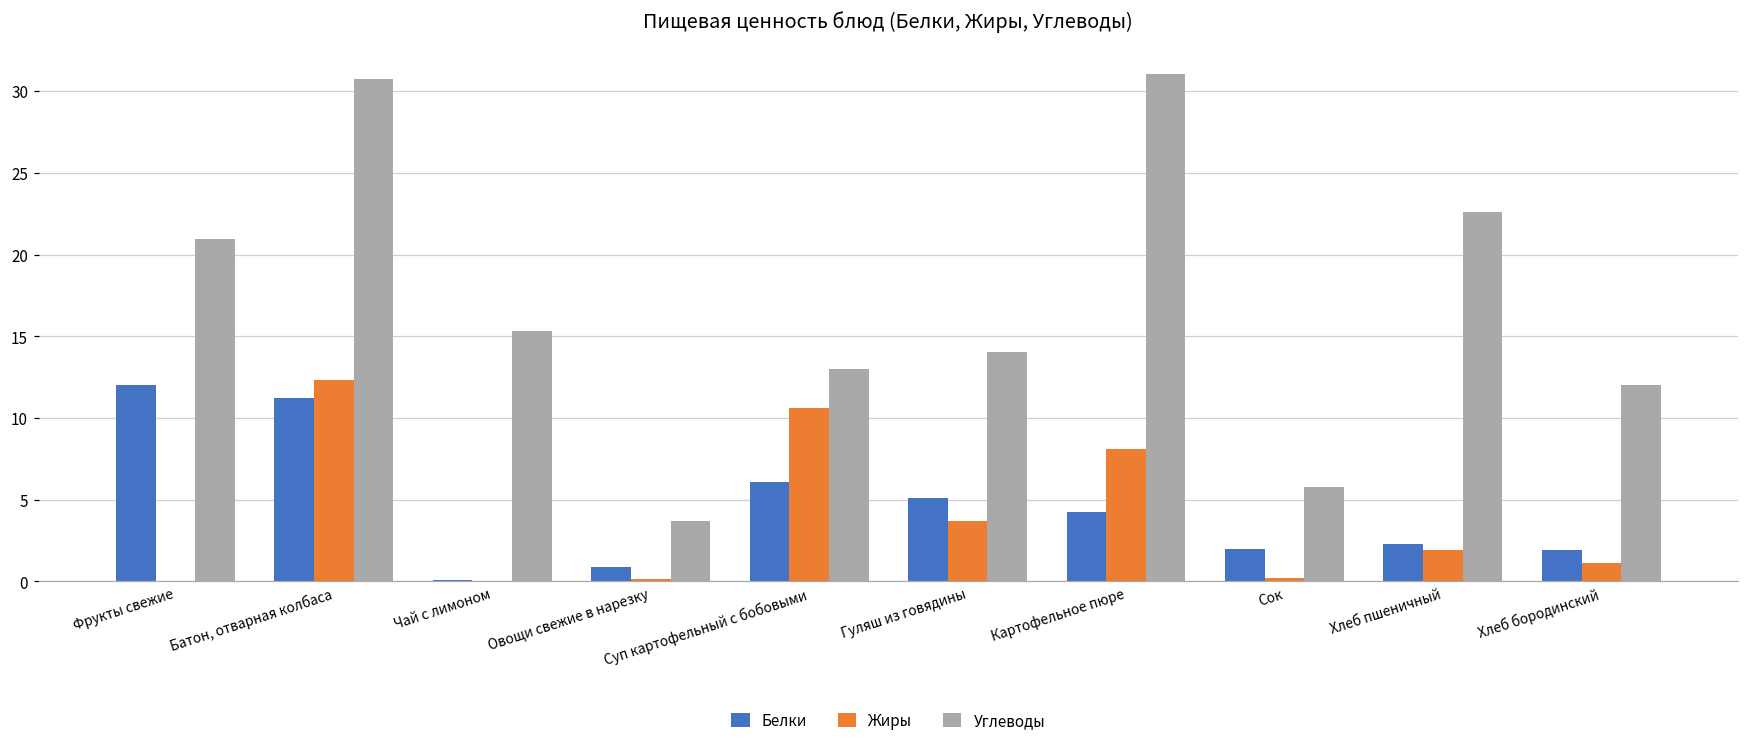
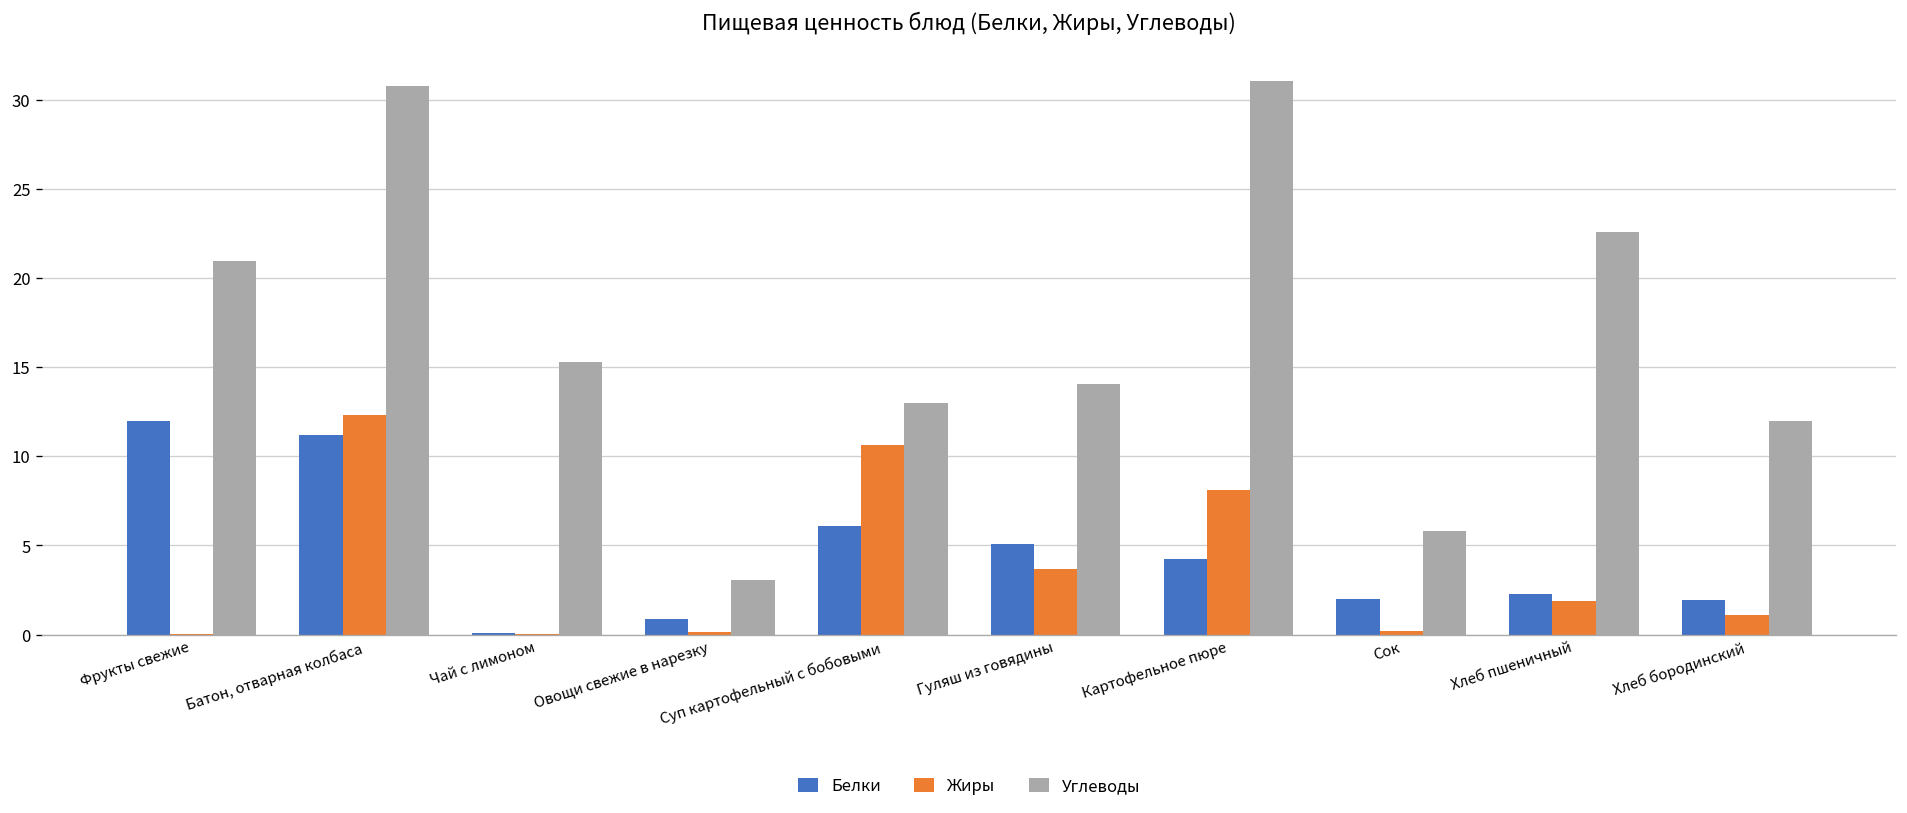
Углеводы, Овощи свежие в нарезку: 3.7 -> 3.1
